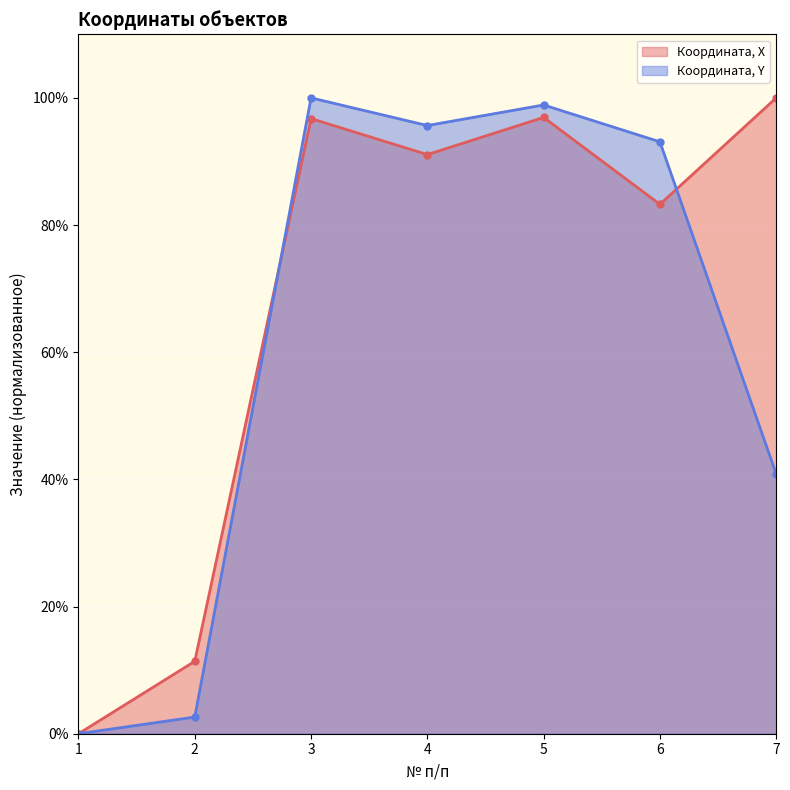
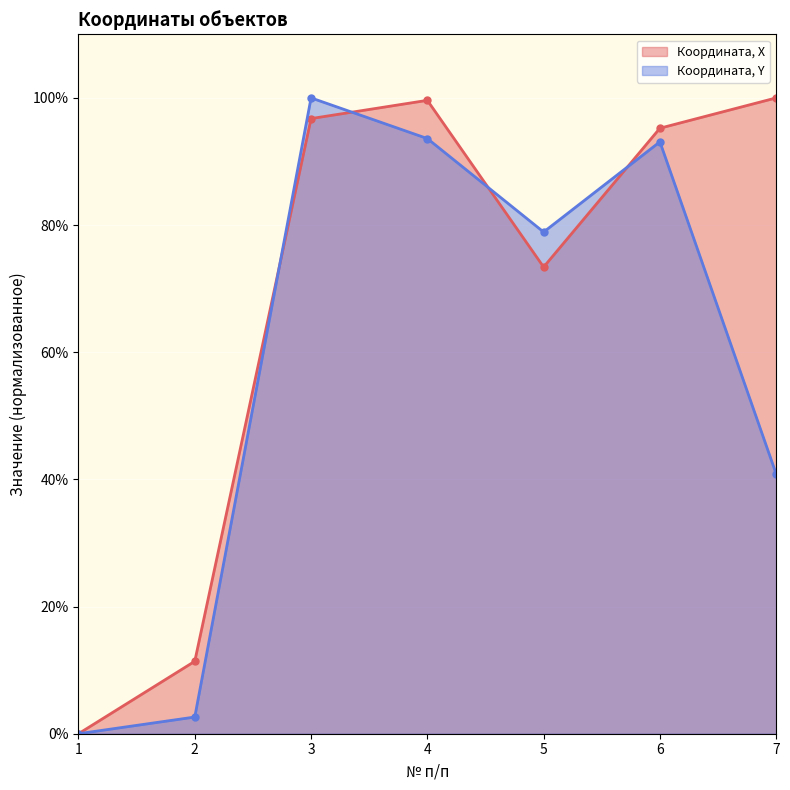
Координата, X, 4: 91% -> 100%
Координата, Y, 4: 96% -> 94%
Координата, X, 5: 97% -> 73%
Координата, Y, 5: 99% -> 79%
Координата, X, 6: 83% -> 95%
